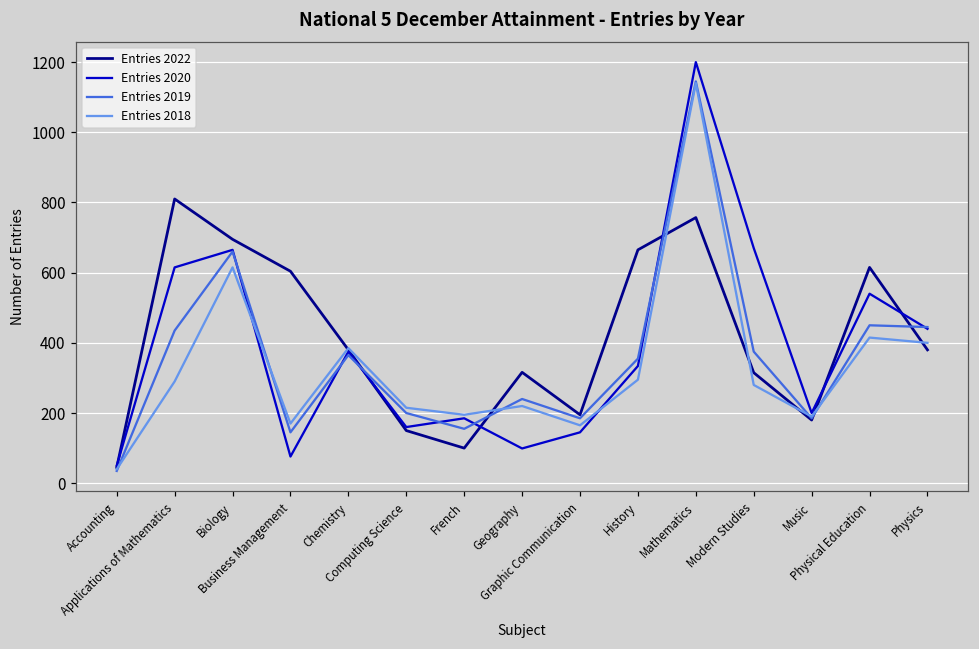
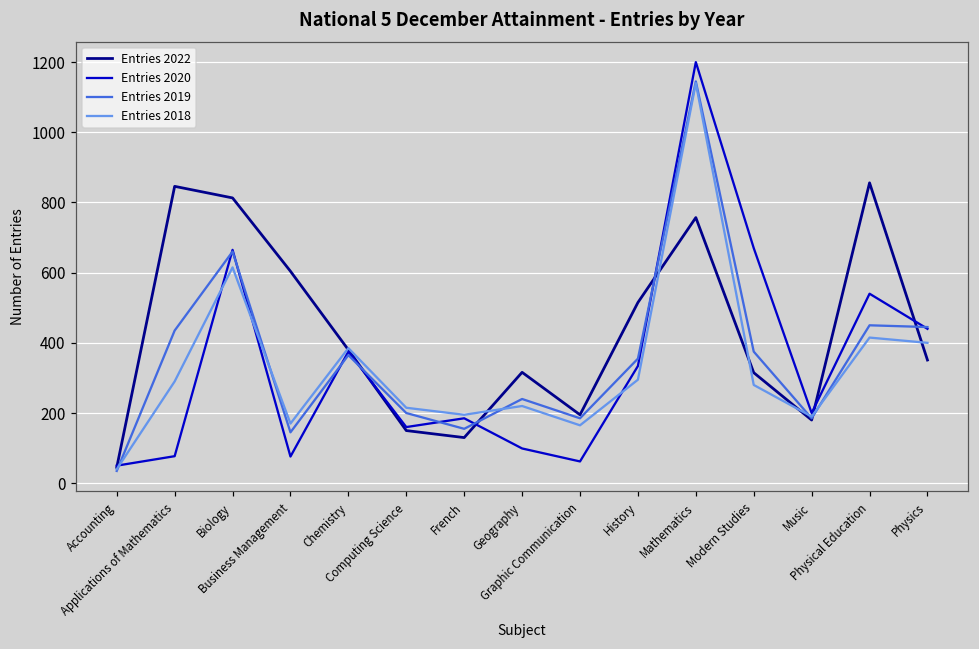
Entries 2022, Applications of Mathematics: 810 -> 850
Entries 2020, Applications of Mathematics: 620 -> 80
Entries 2022, Biology: 700 -> 810
Entries 2022, French: 100 -> 130
Entries 2020, Graphic Communication: 150 -> 60
Entries 2022, History: 670 -> 520
Entries 2022, Physical Education: 620 -> 860
Entries 2022, Physics: 380 -> 350
